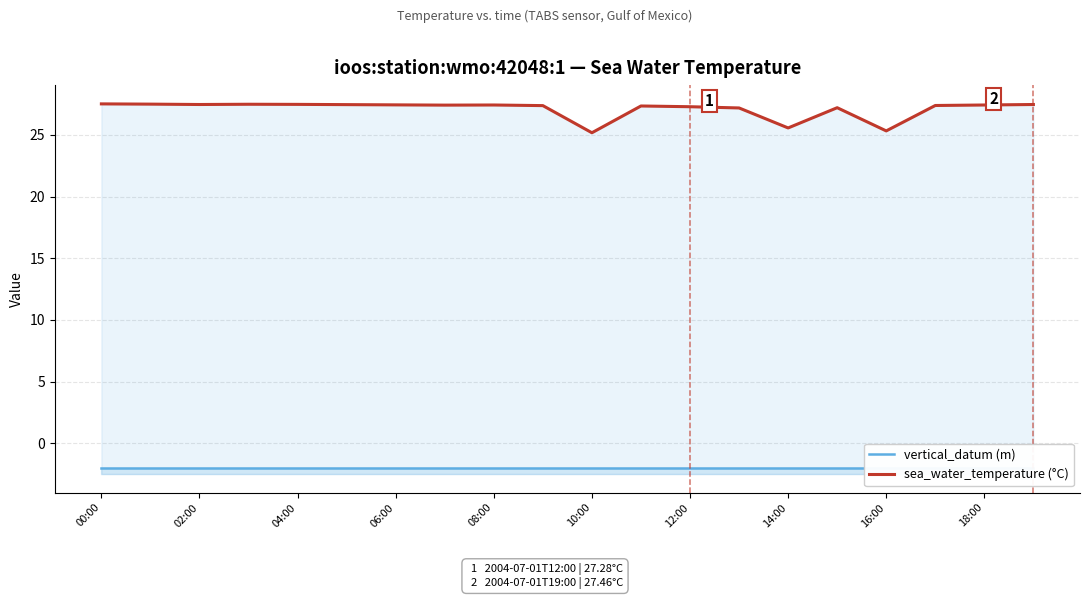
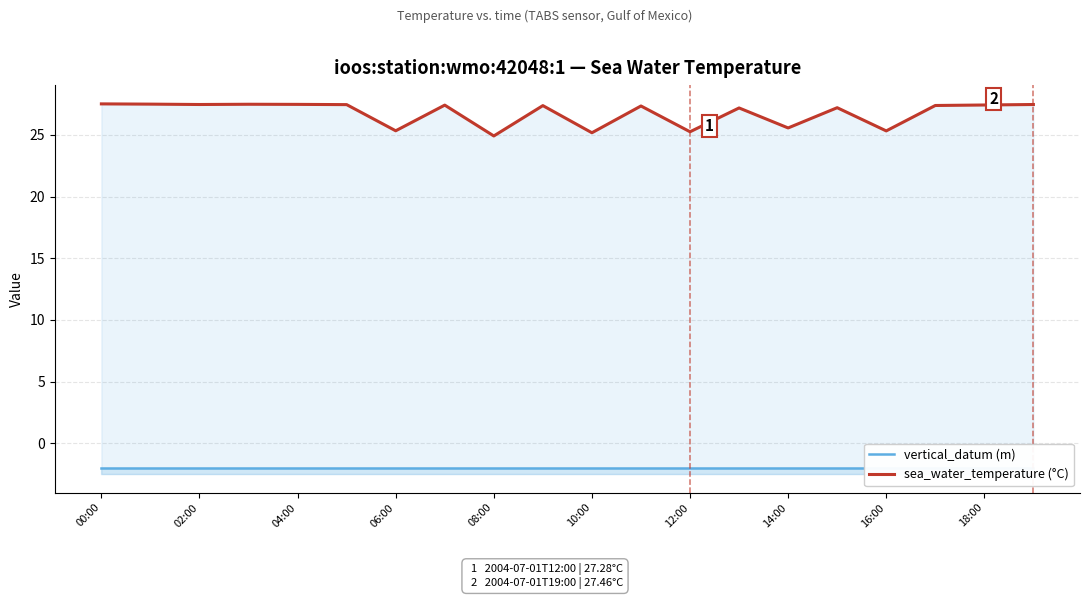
sea_water_temperature (°C), 06:00: 27.4 -> 25.3
sea_water_temperature (°C), 08:00: 27.4 -> 24.9
sea_water_temperature (°C), 12:00: 27.3 -> 25.3
